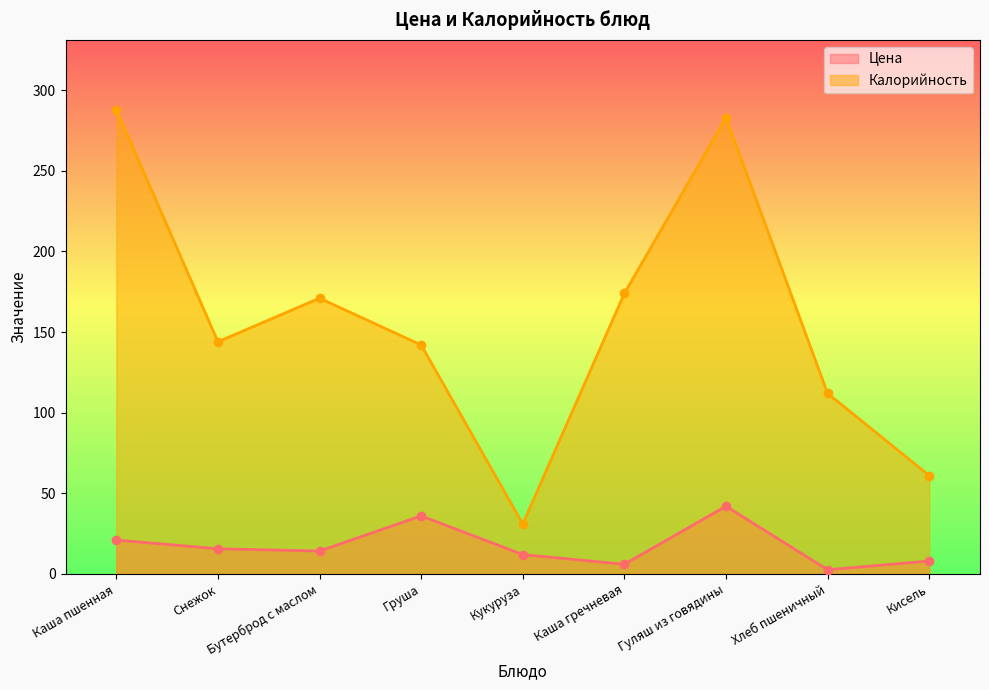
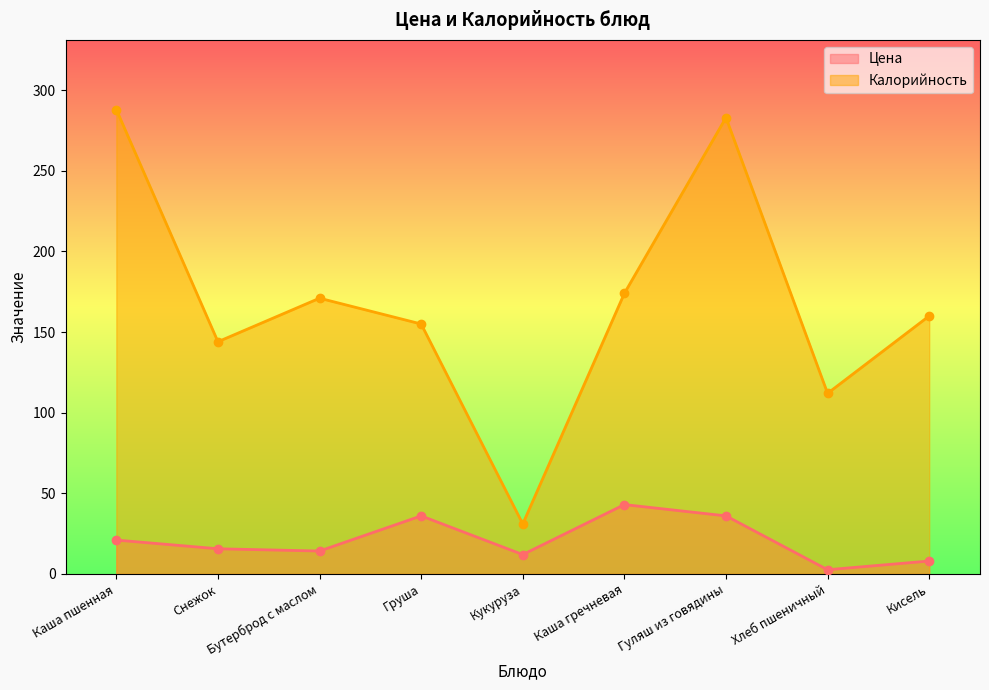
Калорийность, Груша: 142 -> 155
Цена, Каша гречневая: 6 -> 43
Цена, Гуляш из говядины: 42 -> 36
Калорийность, Кисель: 61 -> 160
